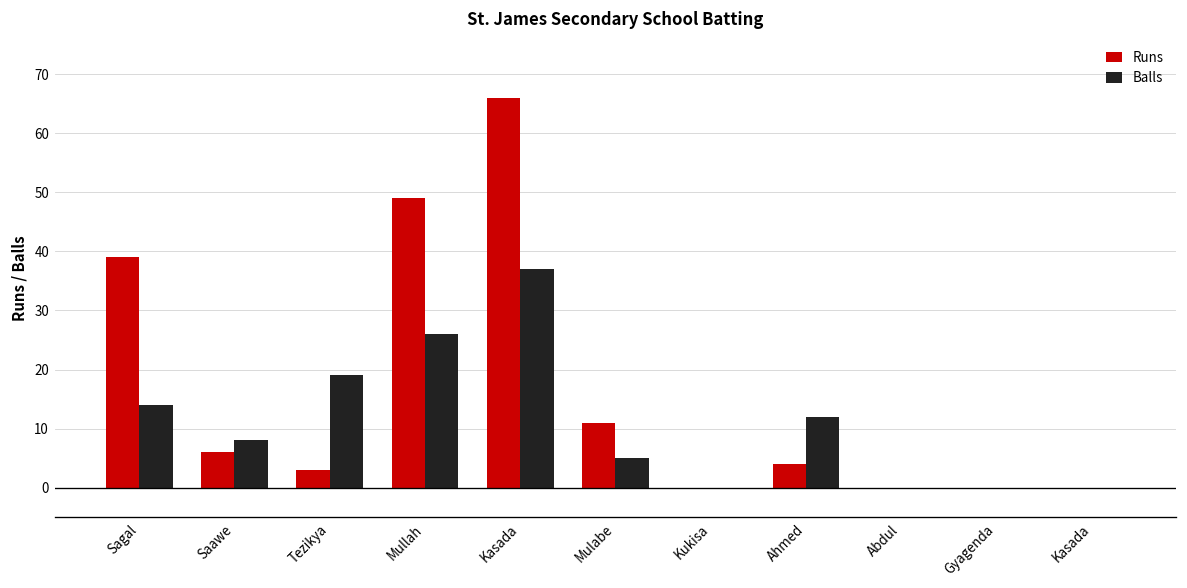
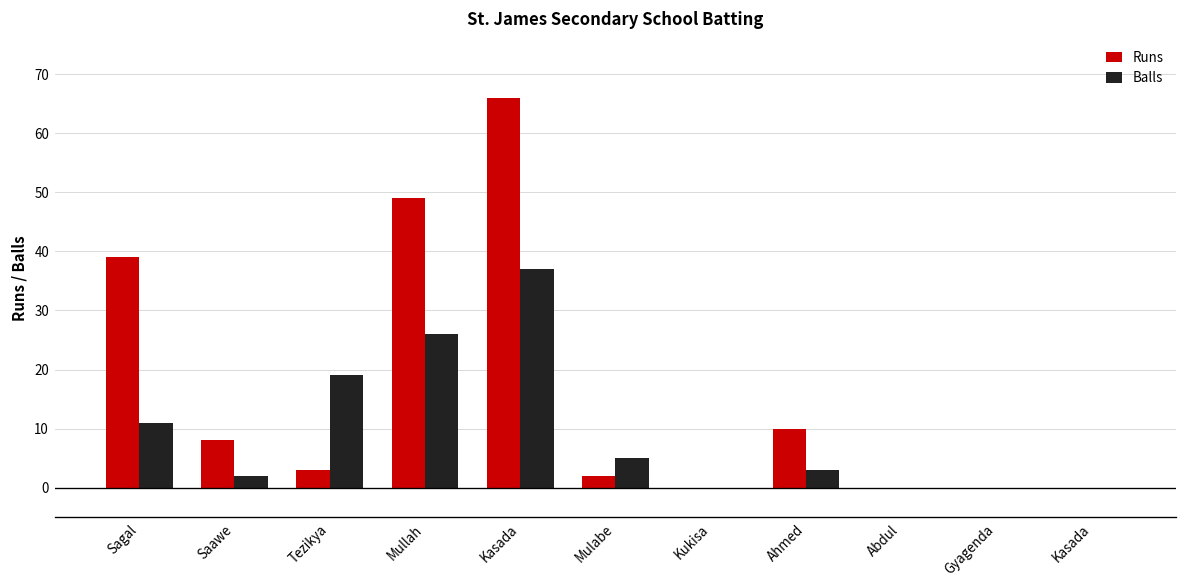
Balls, Sagal: 14 -> 11
Runs, Saawe: 6 -> 8
Balls, Saawe: 8 -> 2
Runs, Mulabe: 11 -> 2
Runs, Ahmed: 4 -> 10
Balls, Ahmed: 12 -> 3
